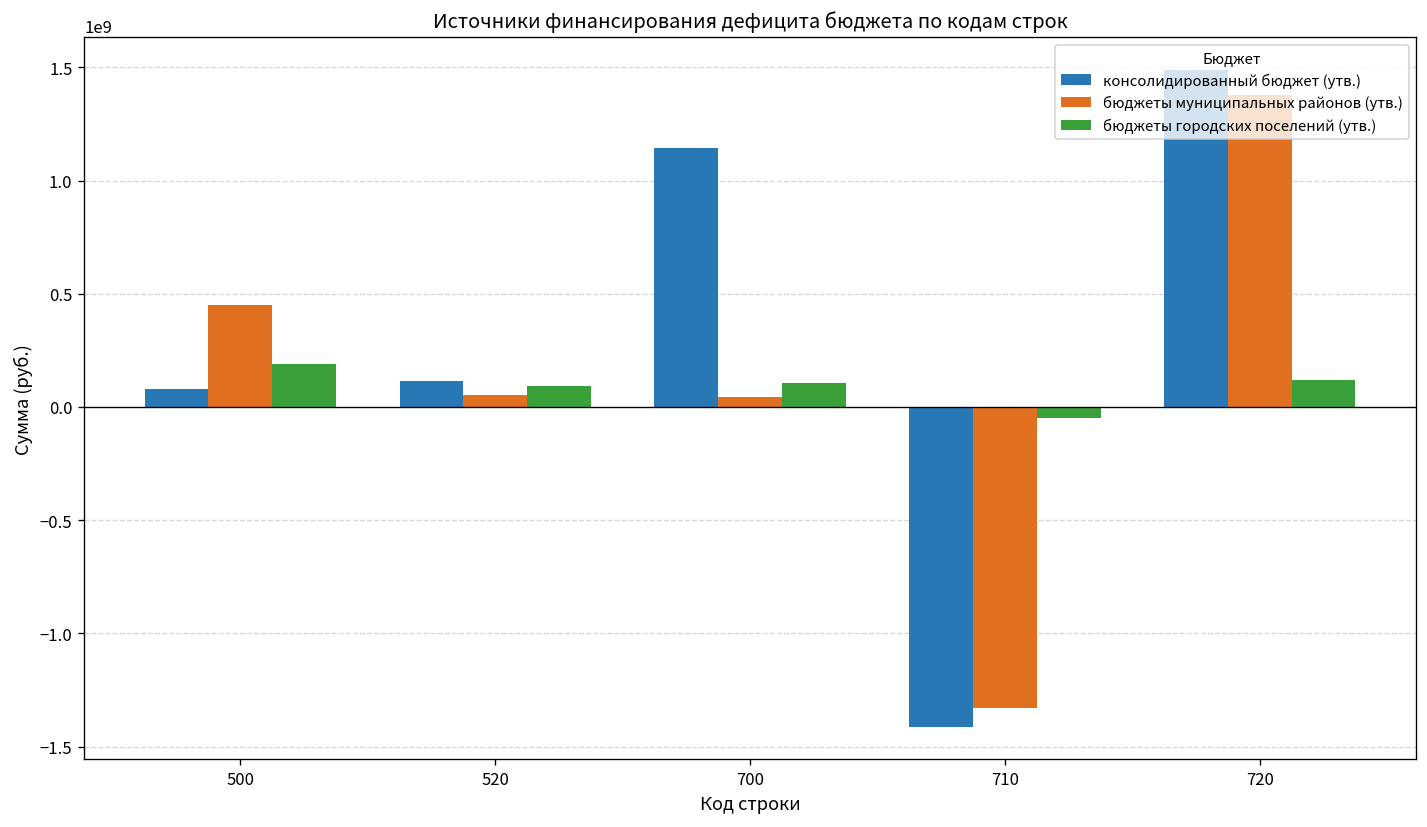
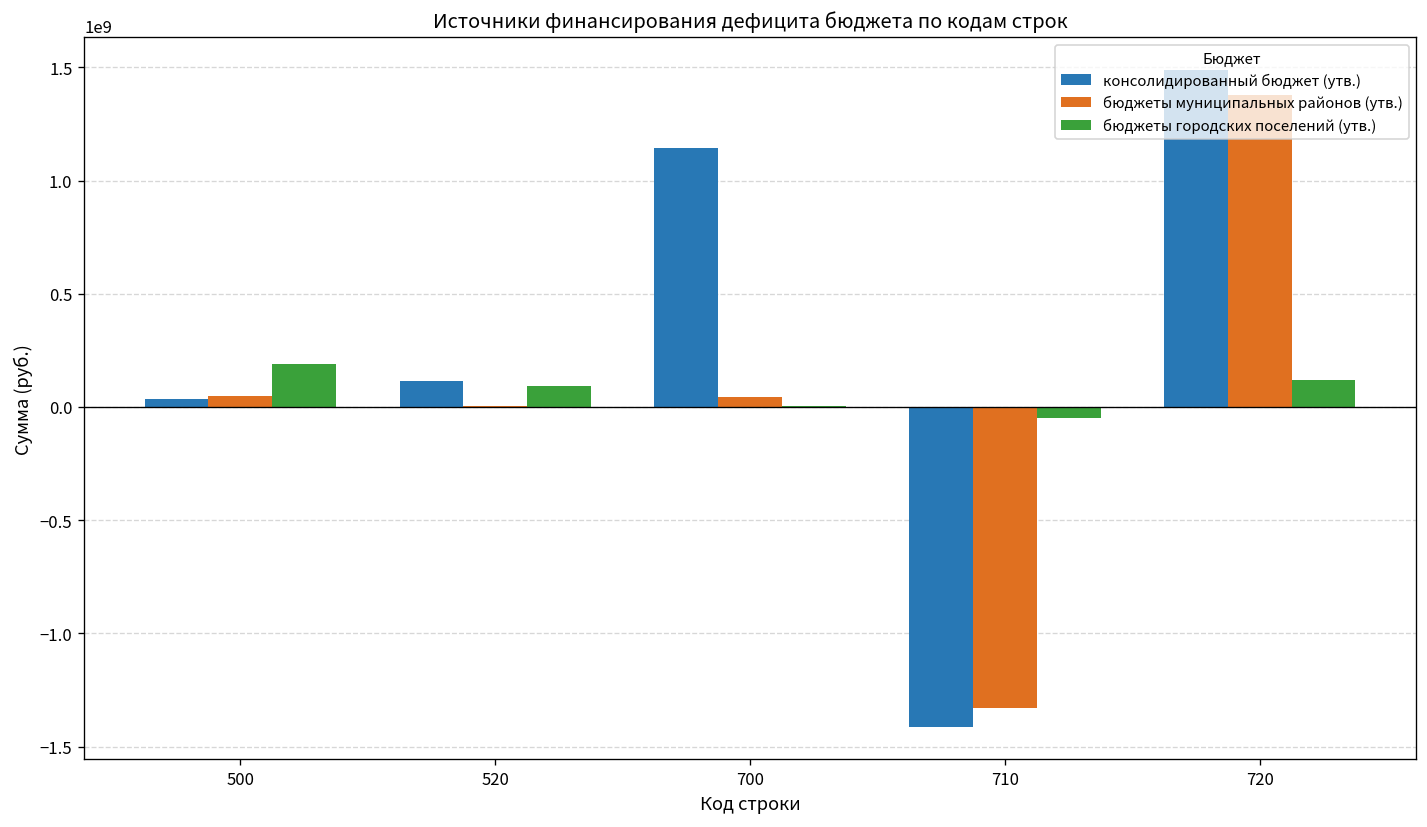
консолидированный бюджет (утв.), 500: 80000000 -> 40000000
бюджеты муниципальных районов (утв.), 500: 450000000 -> 50000000
бюджеты муниципальных районов (утв.), 520: 50000000 -> 0
бюджеты городских поселений (утв.), 700: 110000000 -> 10000000
